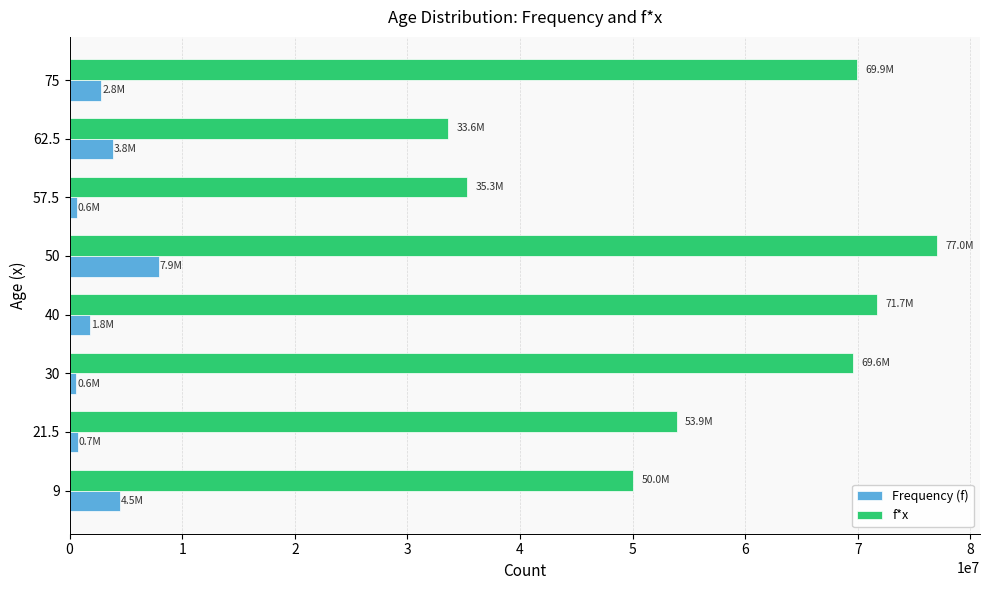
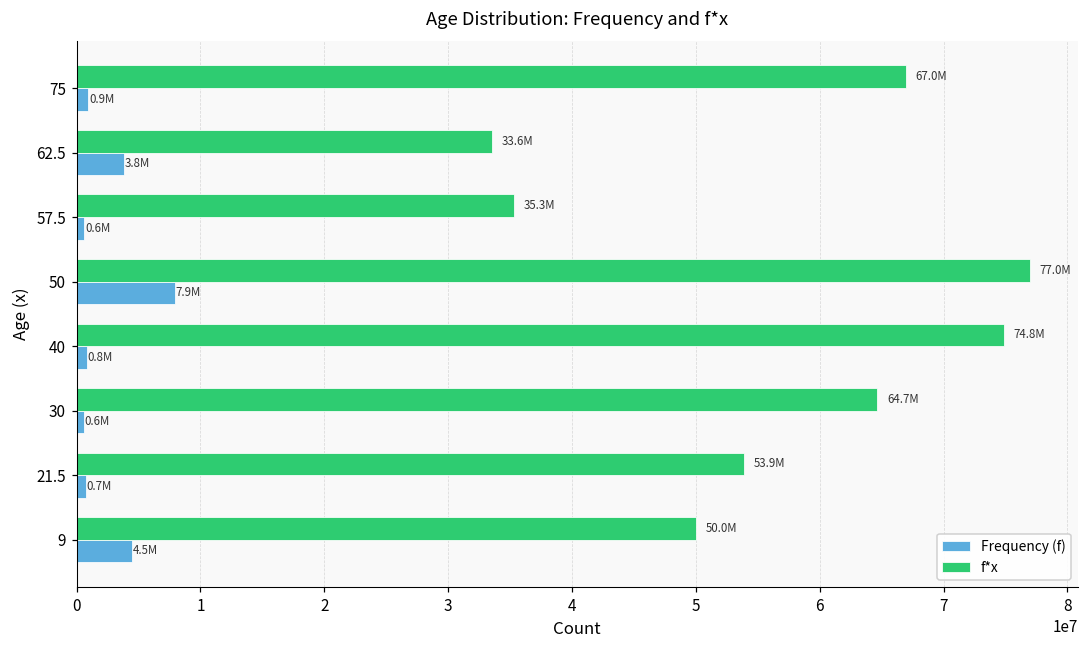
f*x, 75: 69.9M -> 67.0M
Frequency (f), 75: 2.8M -> 0.9M
f*x, 40: 71.7M -> 74.8M
Frequency (f), 40: 1.8M -> 0.8M
f*x, 30: 69.6M -> 64.7M
